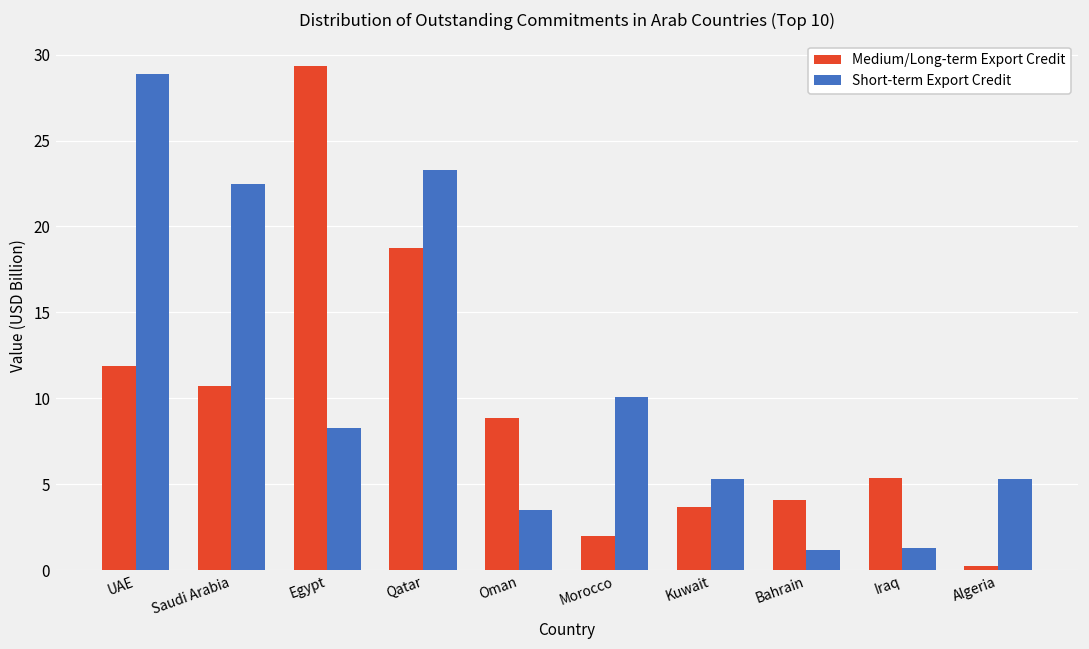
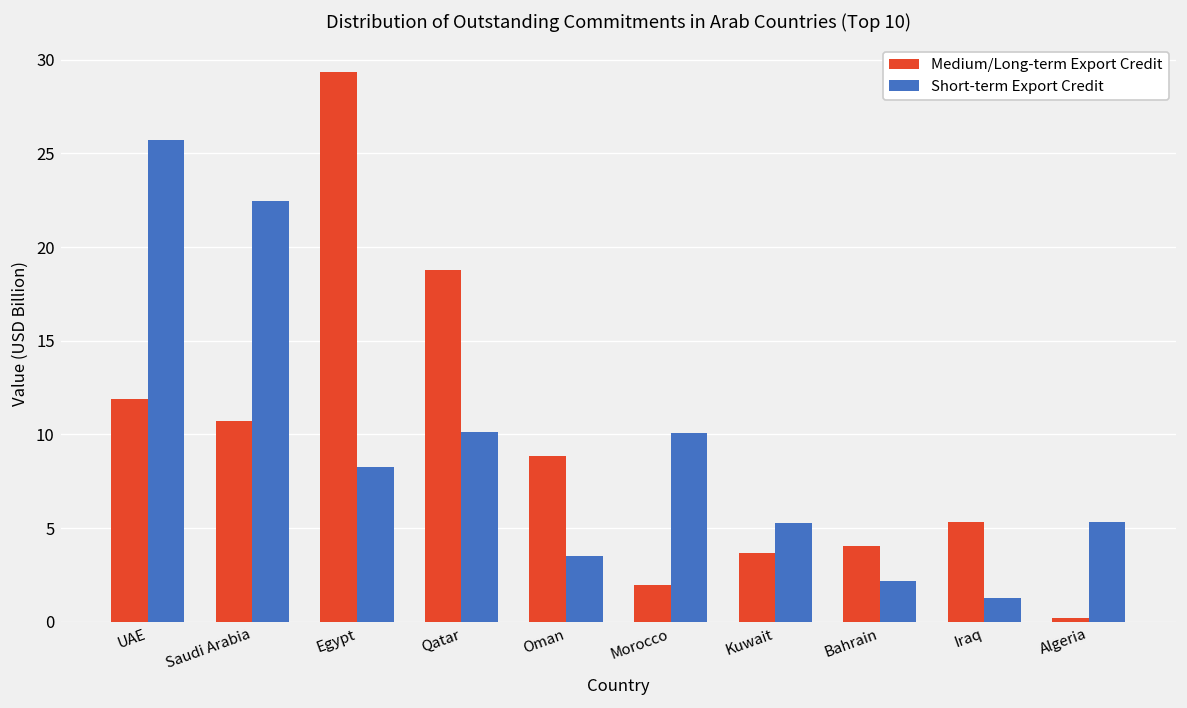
Short-term Export Credit, UAE: 28.9 -> 25.7
Short-term Export Credit, Qatar: 23.3 -> 10.1
Short-term Export Credit, Bahrain: 1.1 -> 2.2
